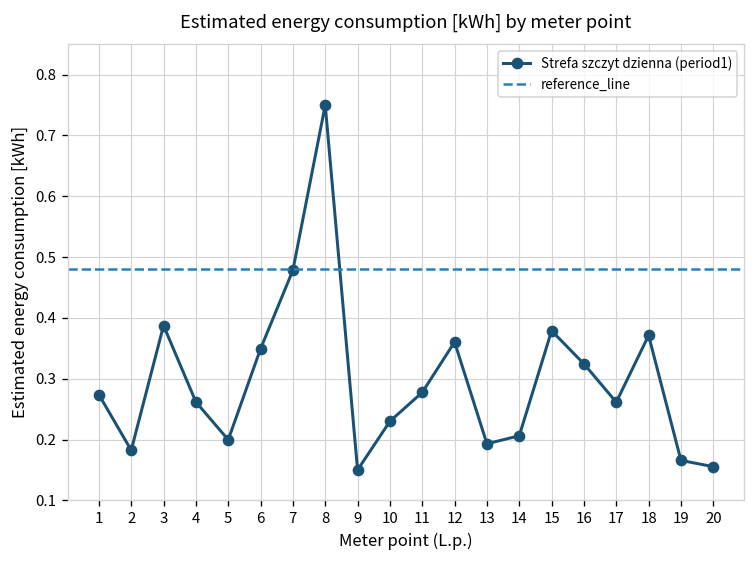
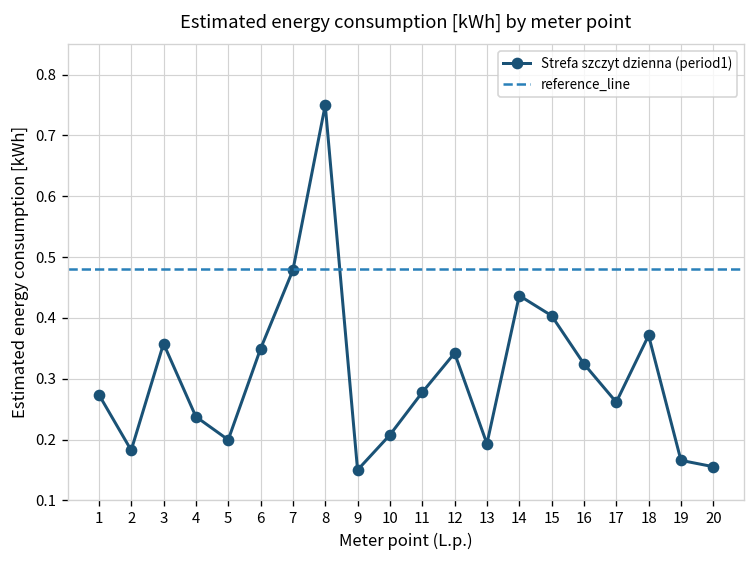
3: 0.39 -> 0.36
4: 0.26 -> 0.24
10: 0.23 -> 0.21
12: 0.36 -> 0.34
14: 0.21 -> 0.44
15: 0.38 -> 0.40
